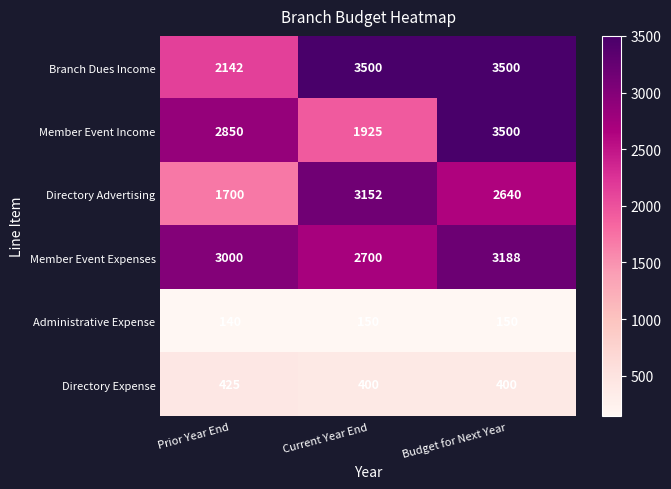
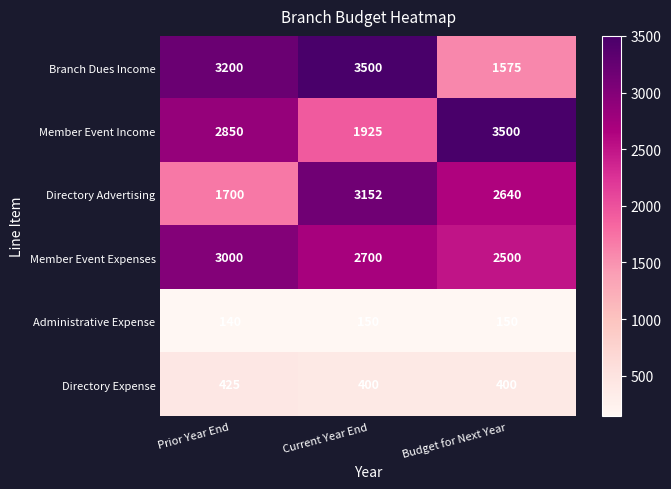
Branch Dues Income, Prior Year End: 2142 -> 3200
Branch Dues Income, Budget for Next Year: 3500 -> 1575
Member Event Expenses, Budget for Next Year: 3188 -> 2500
